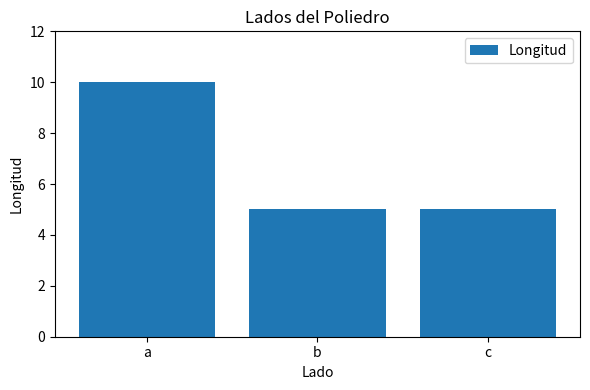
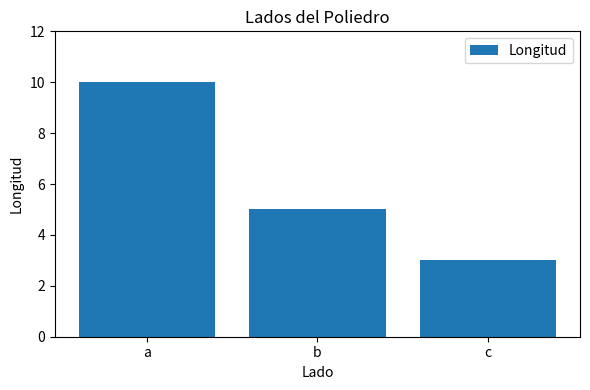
c: 5 -> 3
